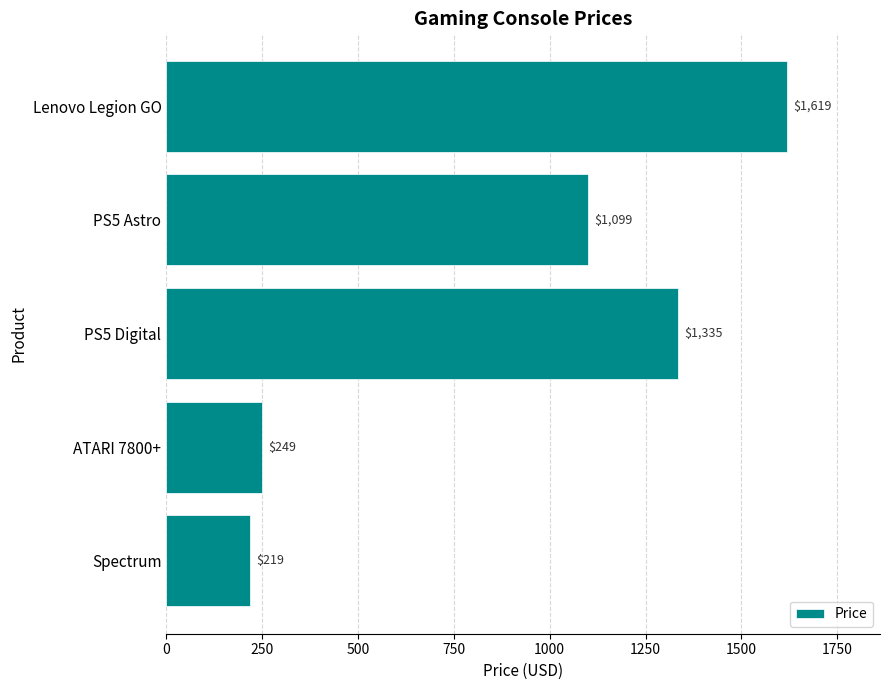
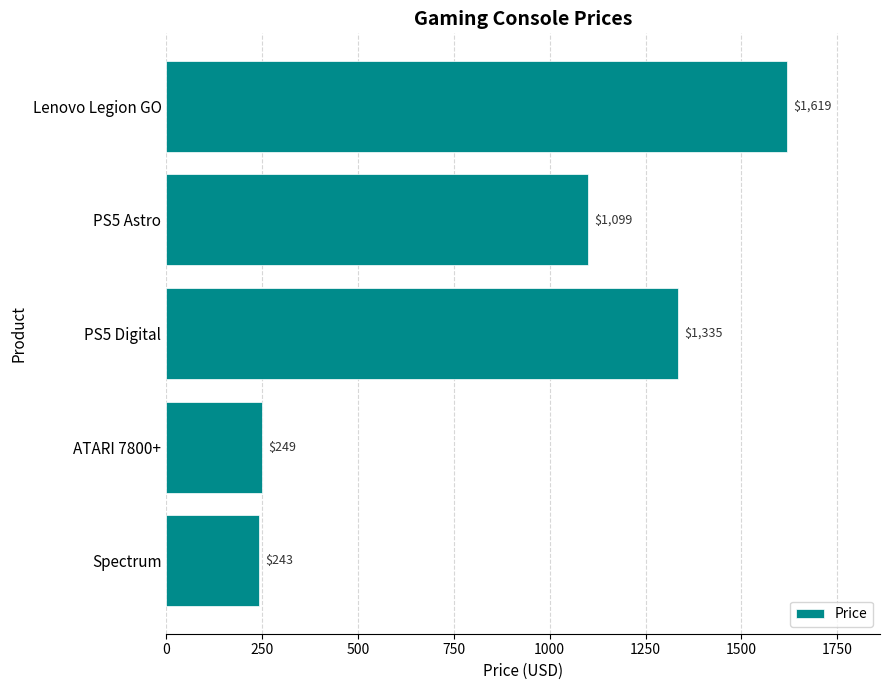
Spectrum: $219 -> $243
